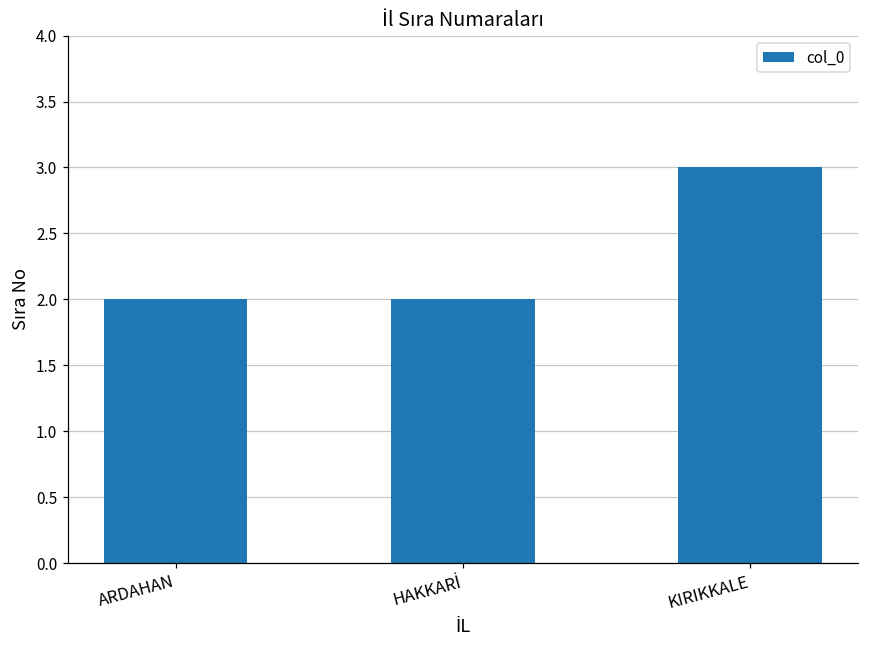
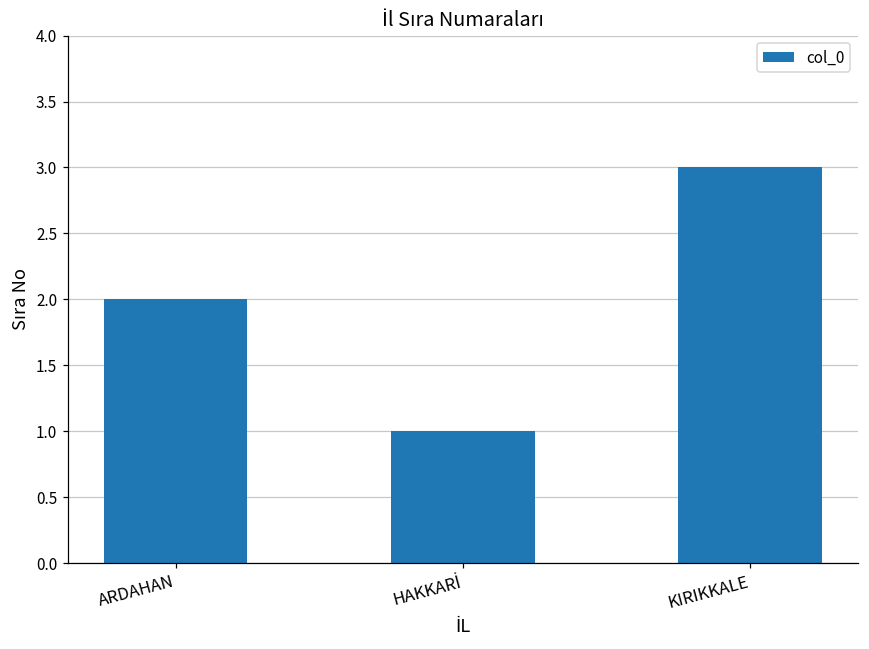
HAKKARİ: 2 -> 1
